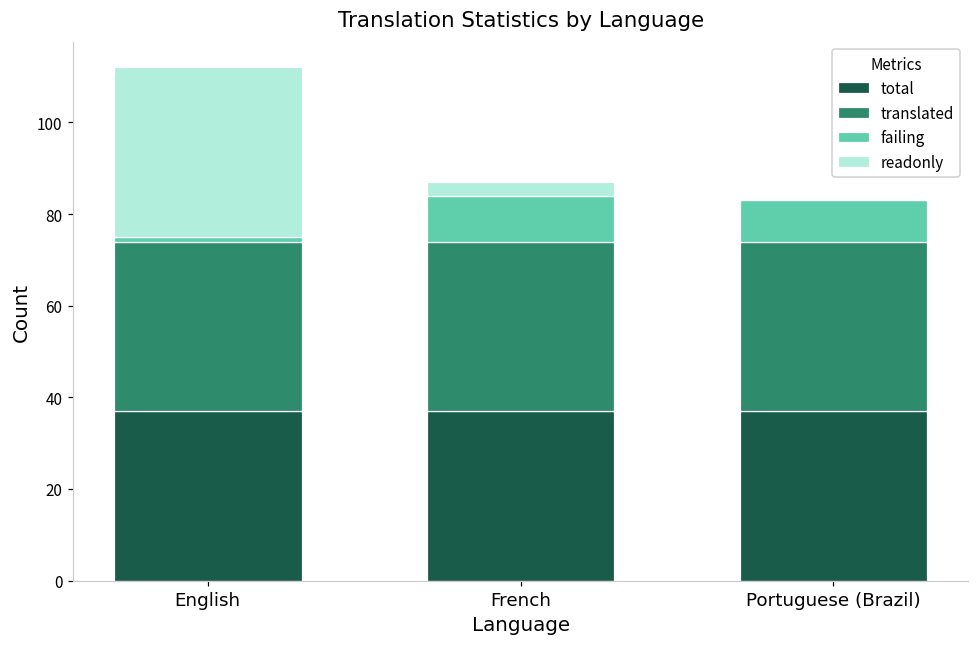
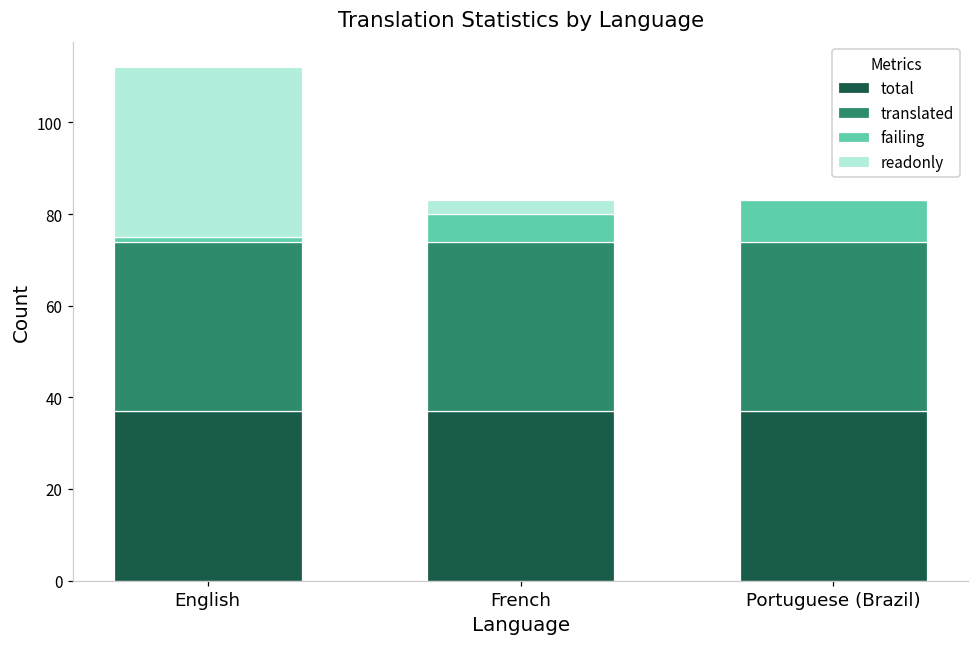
failing, French: 10 -> 6
